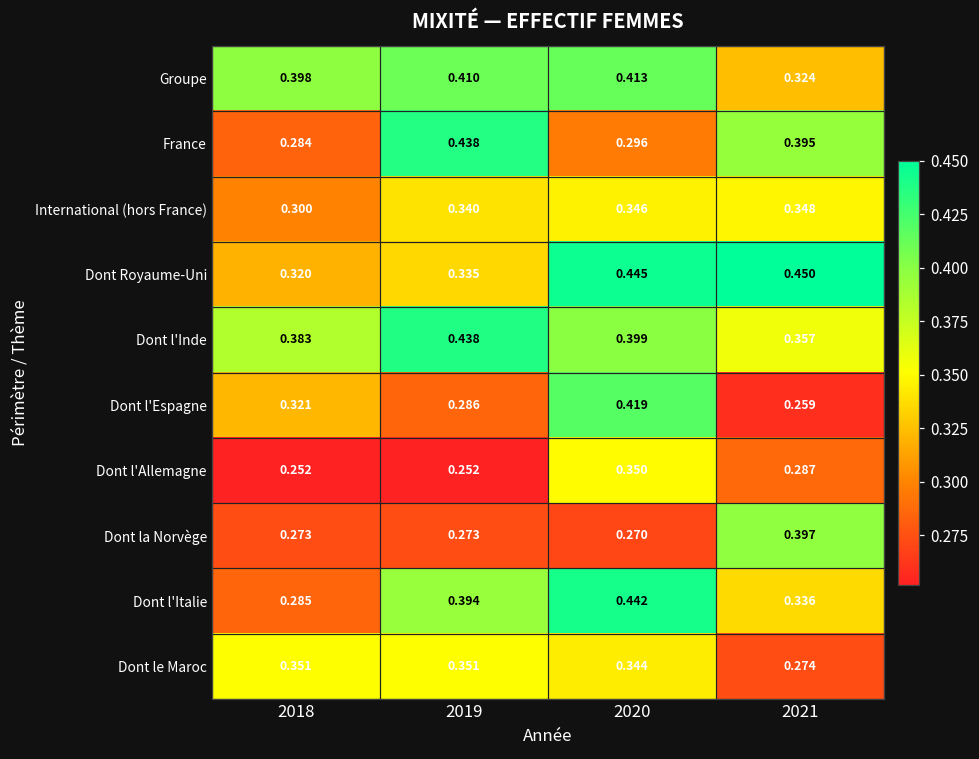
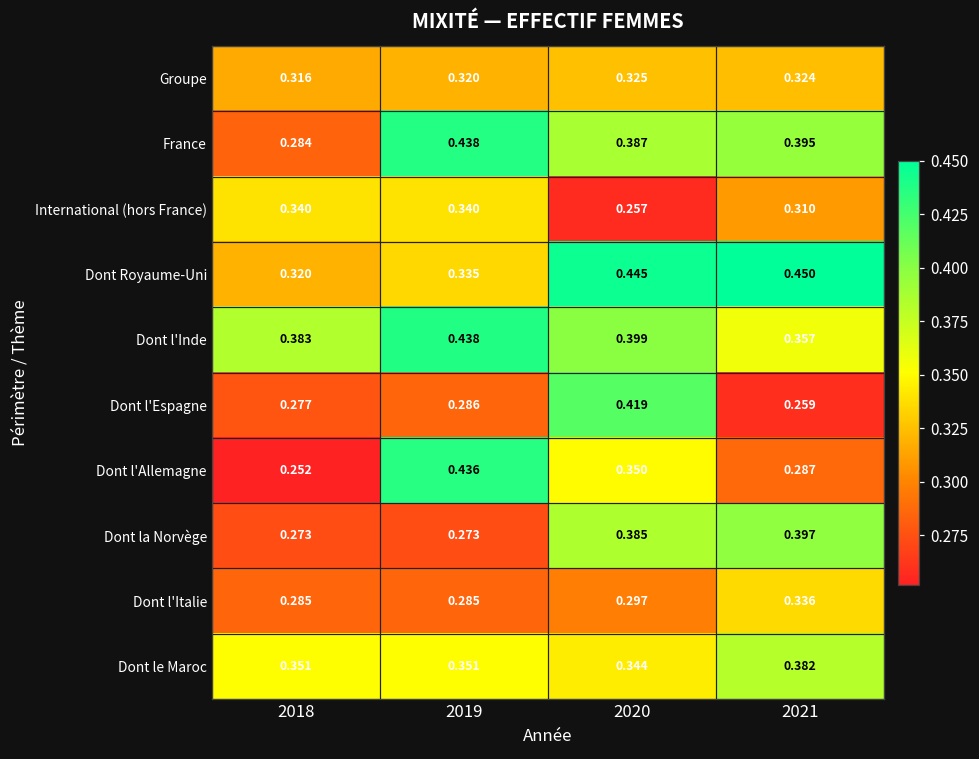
Groupe, 2018: 0.398 -> 0.316
Groupe, 2019: 0.410 -> 0.320
Groupe, 2020: 0.413 -> 0.325
France, 2020: 0.296 -> 0.387
International (hors France), 2018: 0.300 -> 0.340
International (hors France), 2020: 0.346 -> 0.257
International (hors France), 2021: 0.348 -> 0.310
Dont l'Espagne, 2018: 0.321 -> 0.277
Dont l'Allemagne, 2019: 0.252 -> 0.436
Dont la Norvège, 2020: 0.270 -> 0.385
Dont l'Italie, 2019: 0.394 -> 0.285
Dont l'Italie, 2020: 0.442 -> 0.297
Dont le Maroc, 2021: 0.274 -> 0.382
